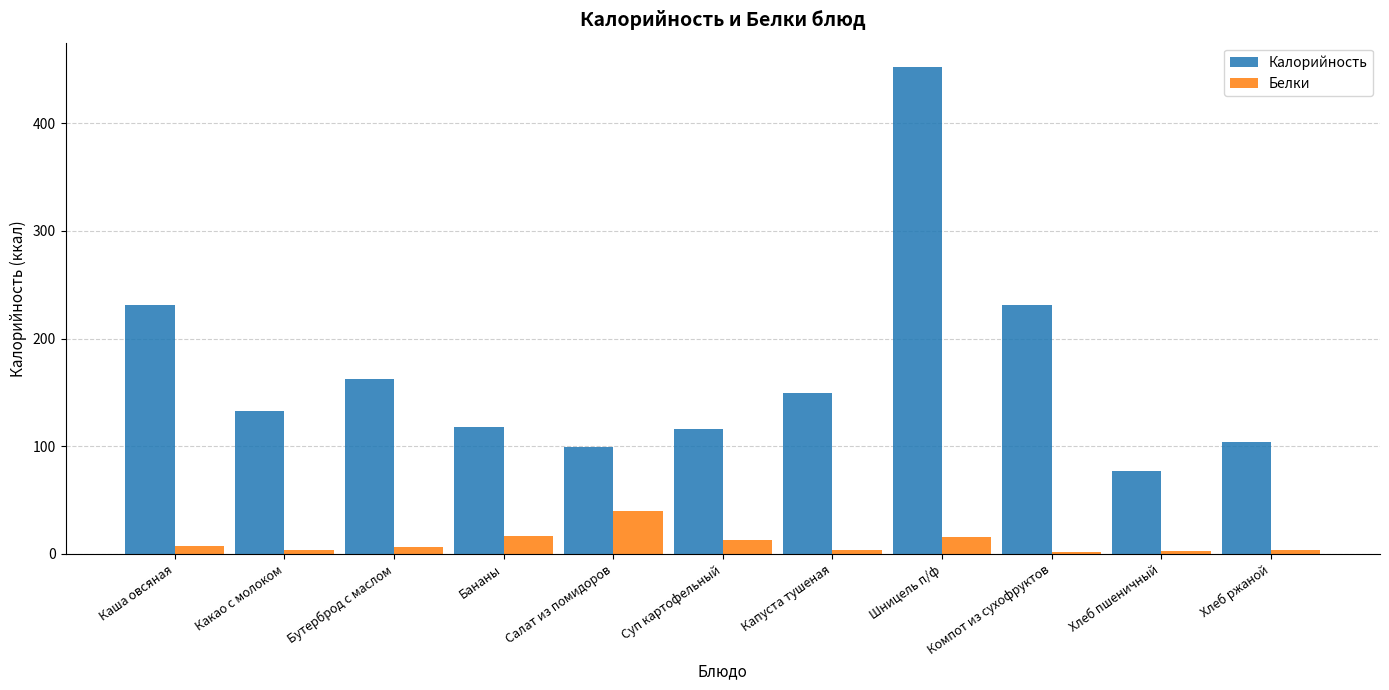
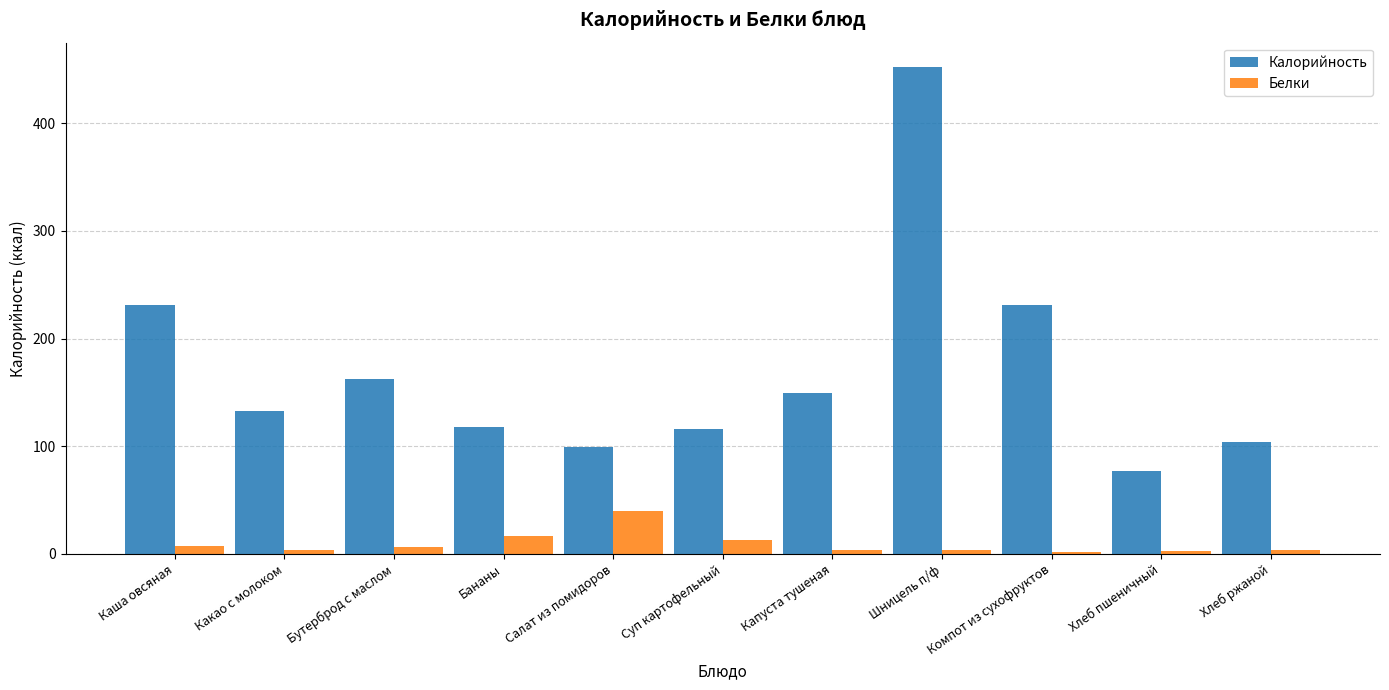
Белки, Шницель п/ф: 16 -> 4
